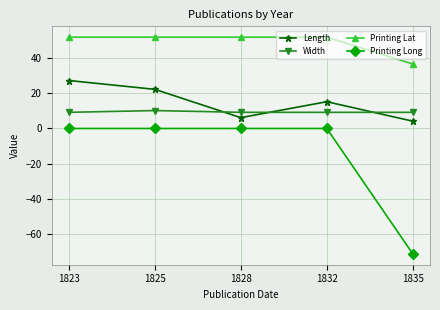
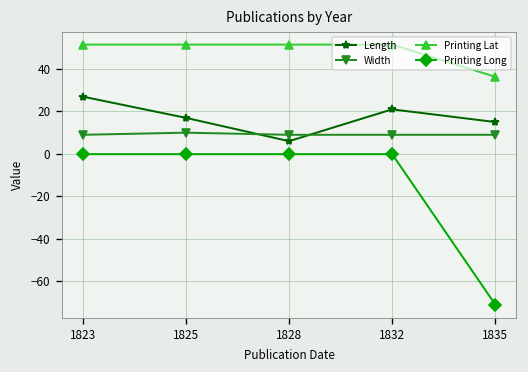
Length, 1825: 22 -> 17
Length, 1832: 15 -> 21
Length, 1835: 4 -> 15
